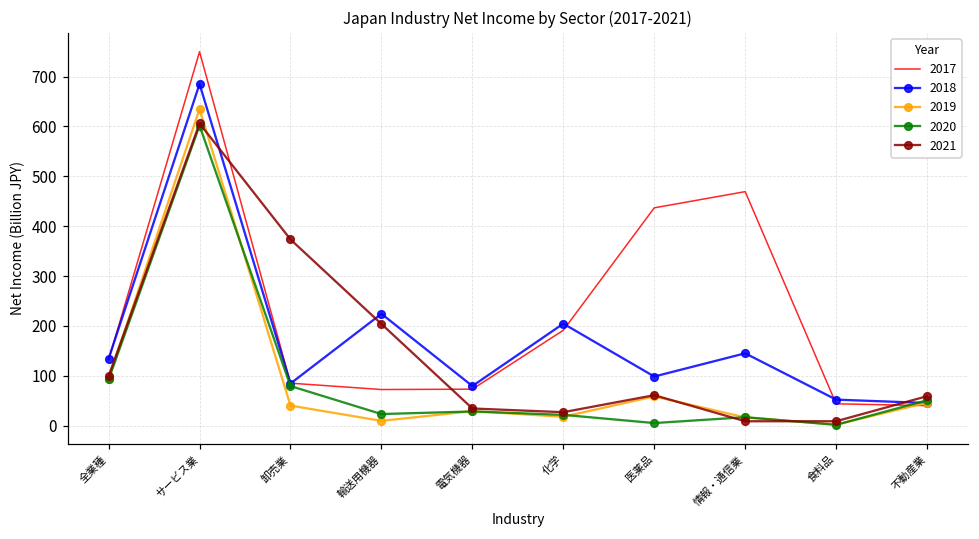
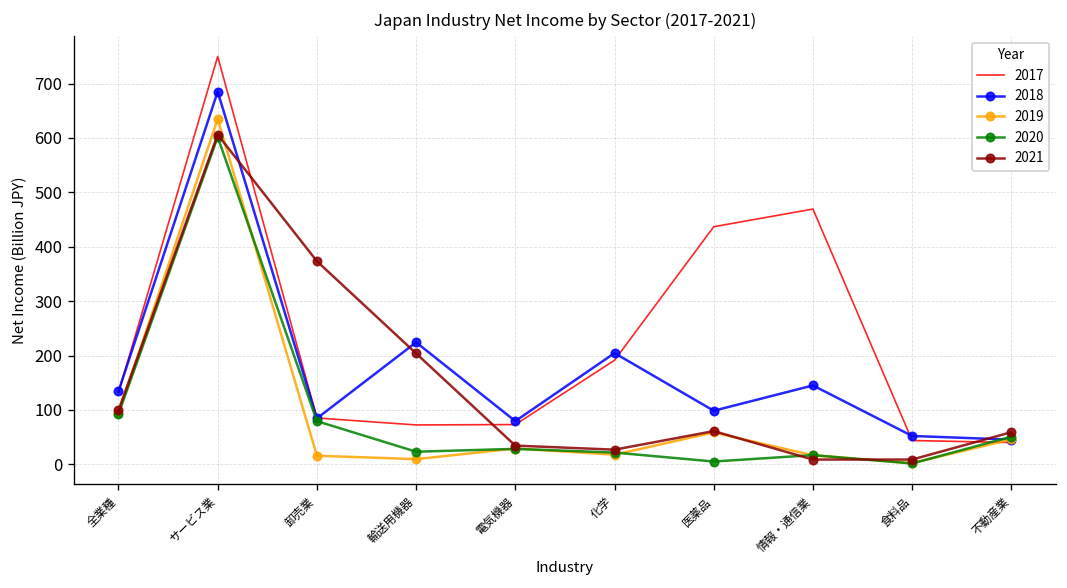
2019, 卸売業: 40 -> 20
